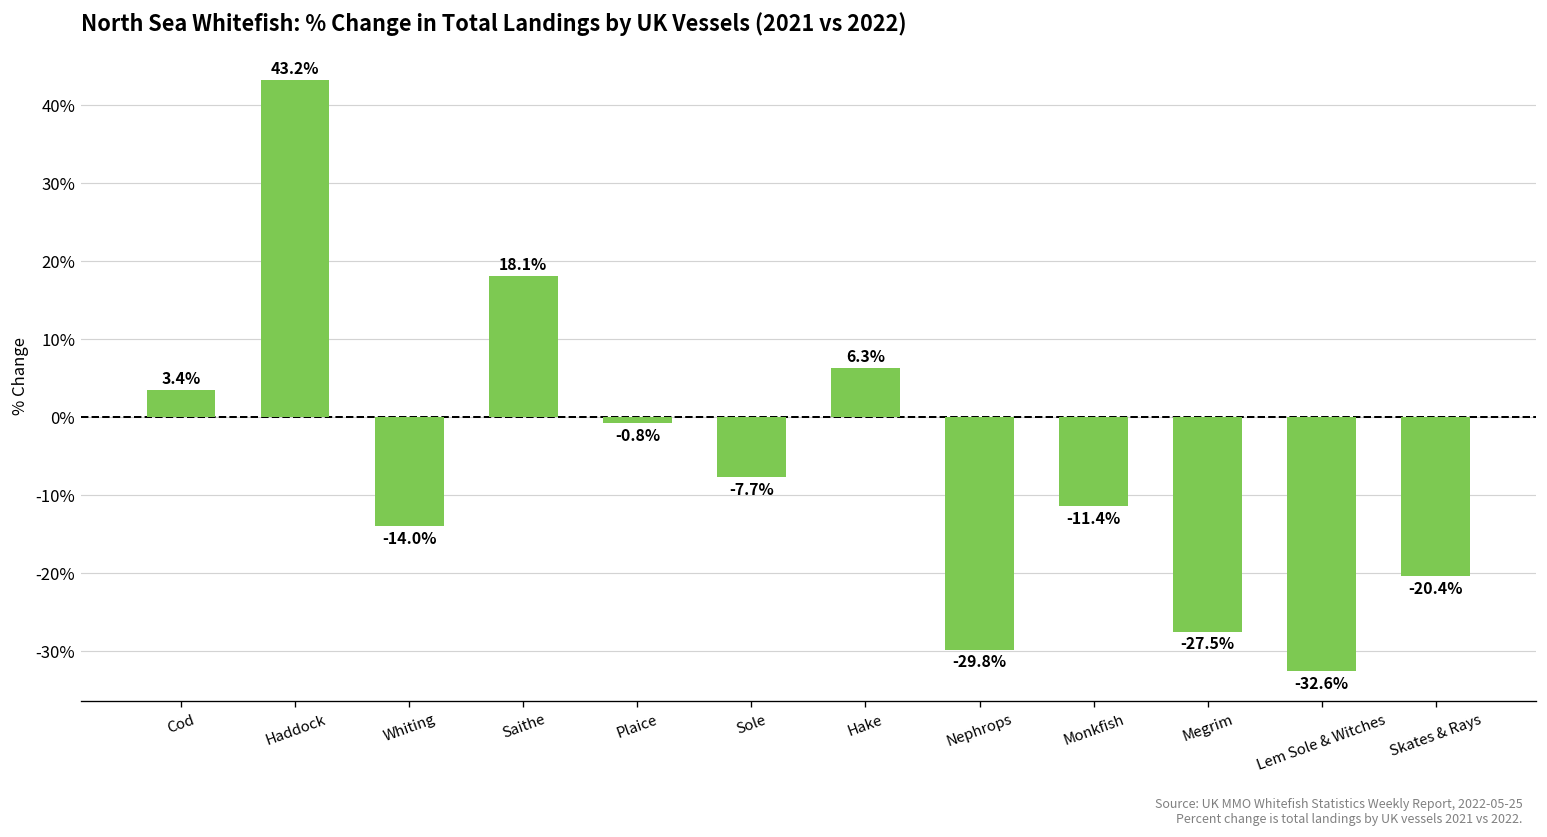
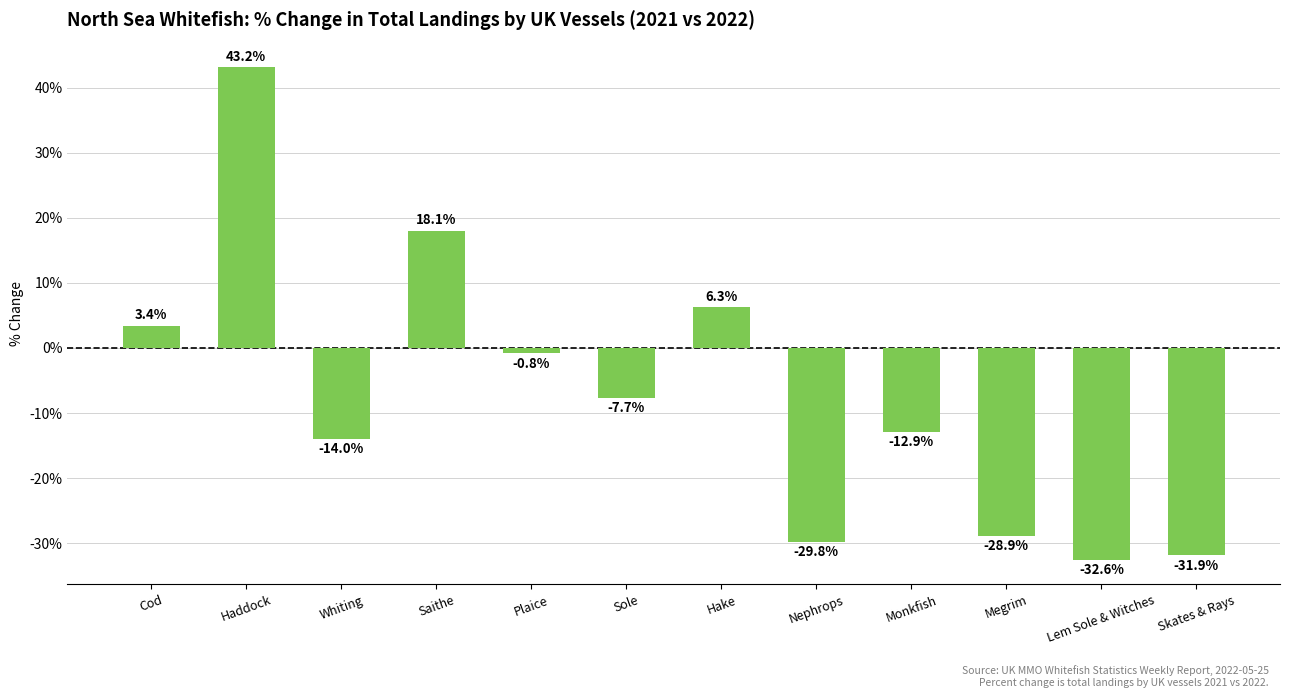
Monkfish: -11.4% -> -12.9%
Megrim: -27.5% -> -28.9%
Skates & Rays: -20.4% -> -31.9%
